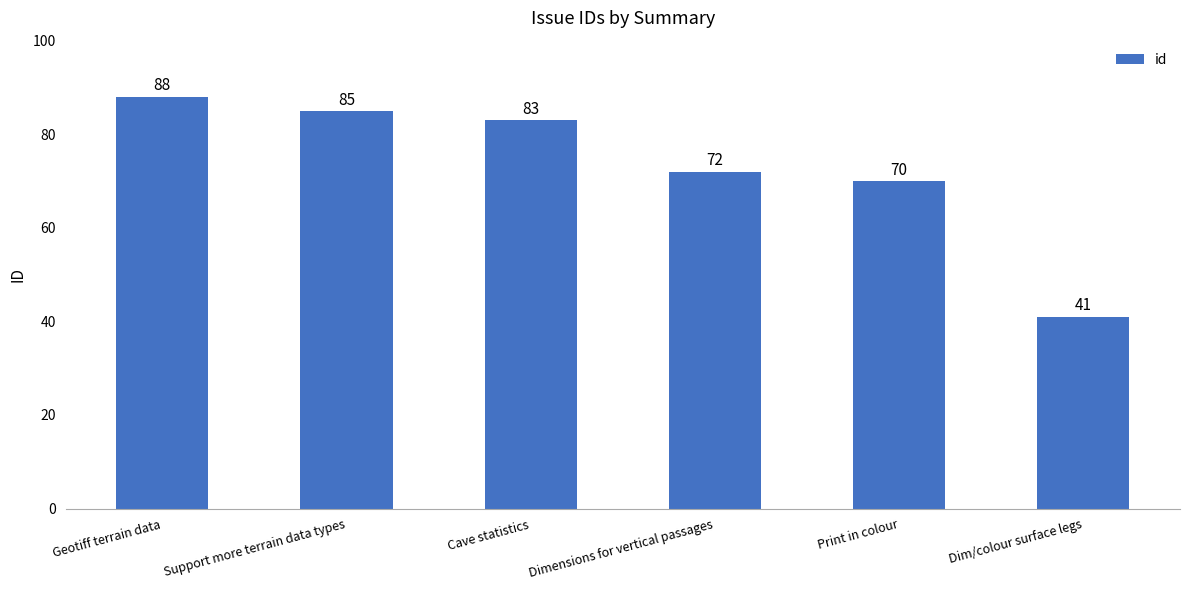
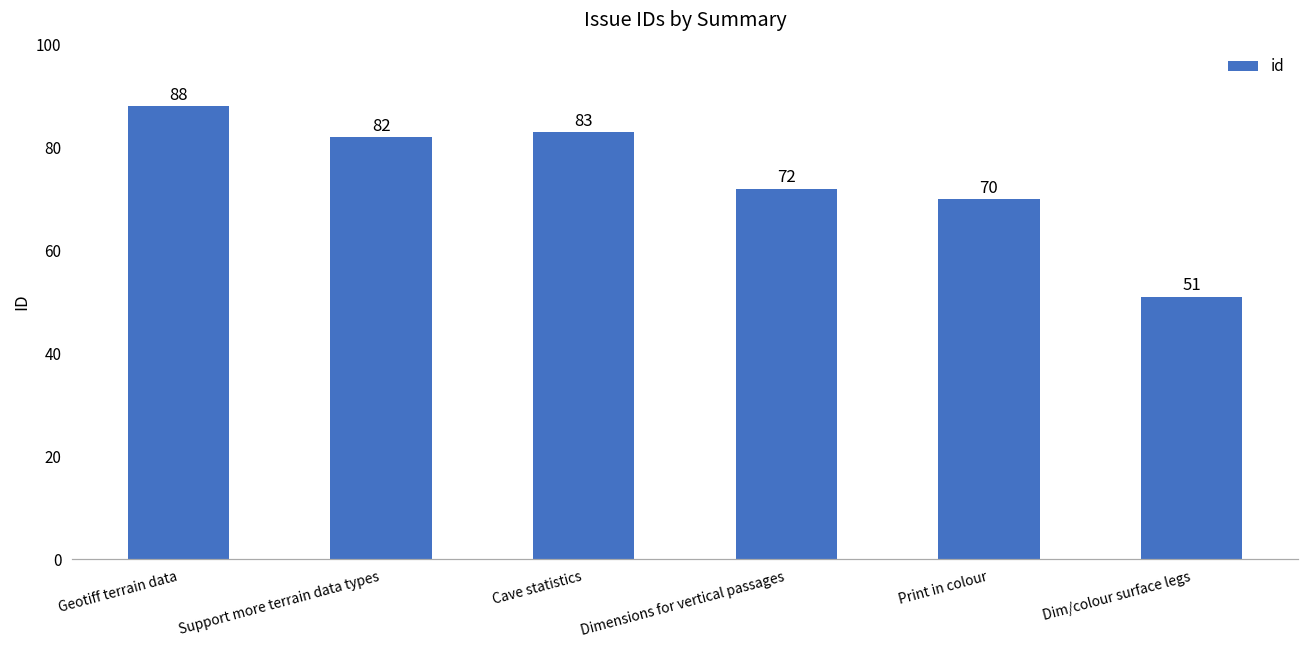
Support more terrain data types: 85 -> 82
Dim/colour surface legs: 41 -> 51
